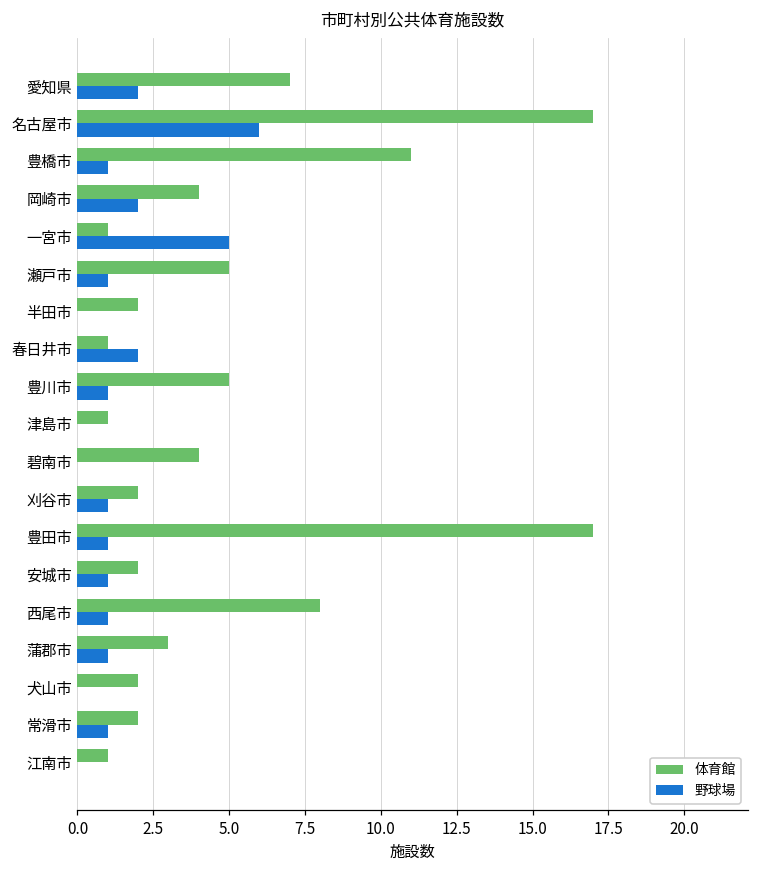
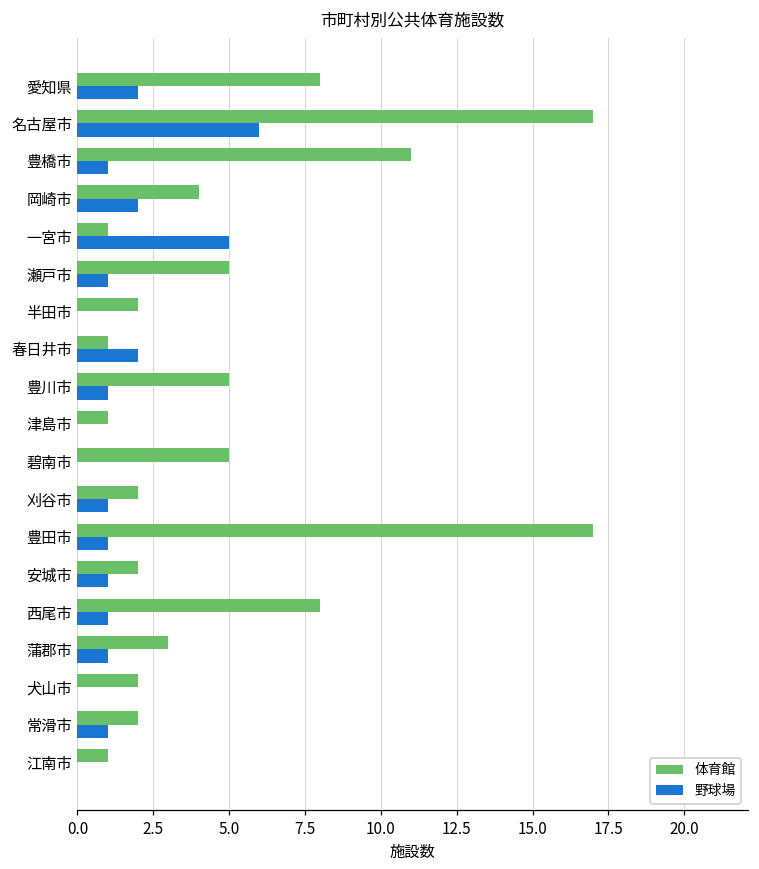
体育館, 愛知県: 7 -> 8
体育館, 碧南市: 4 -> 5
